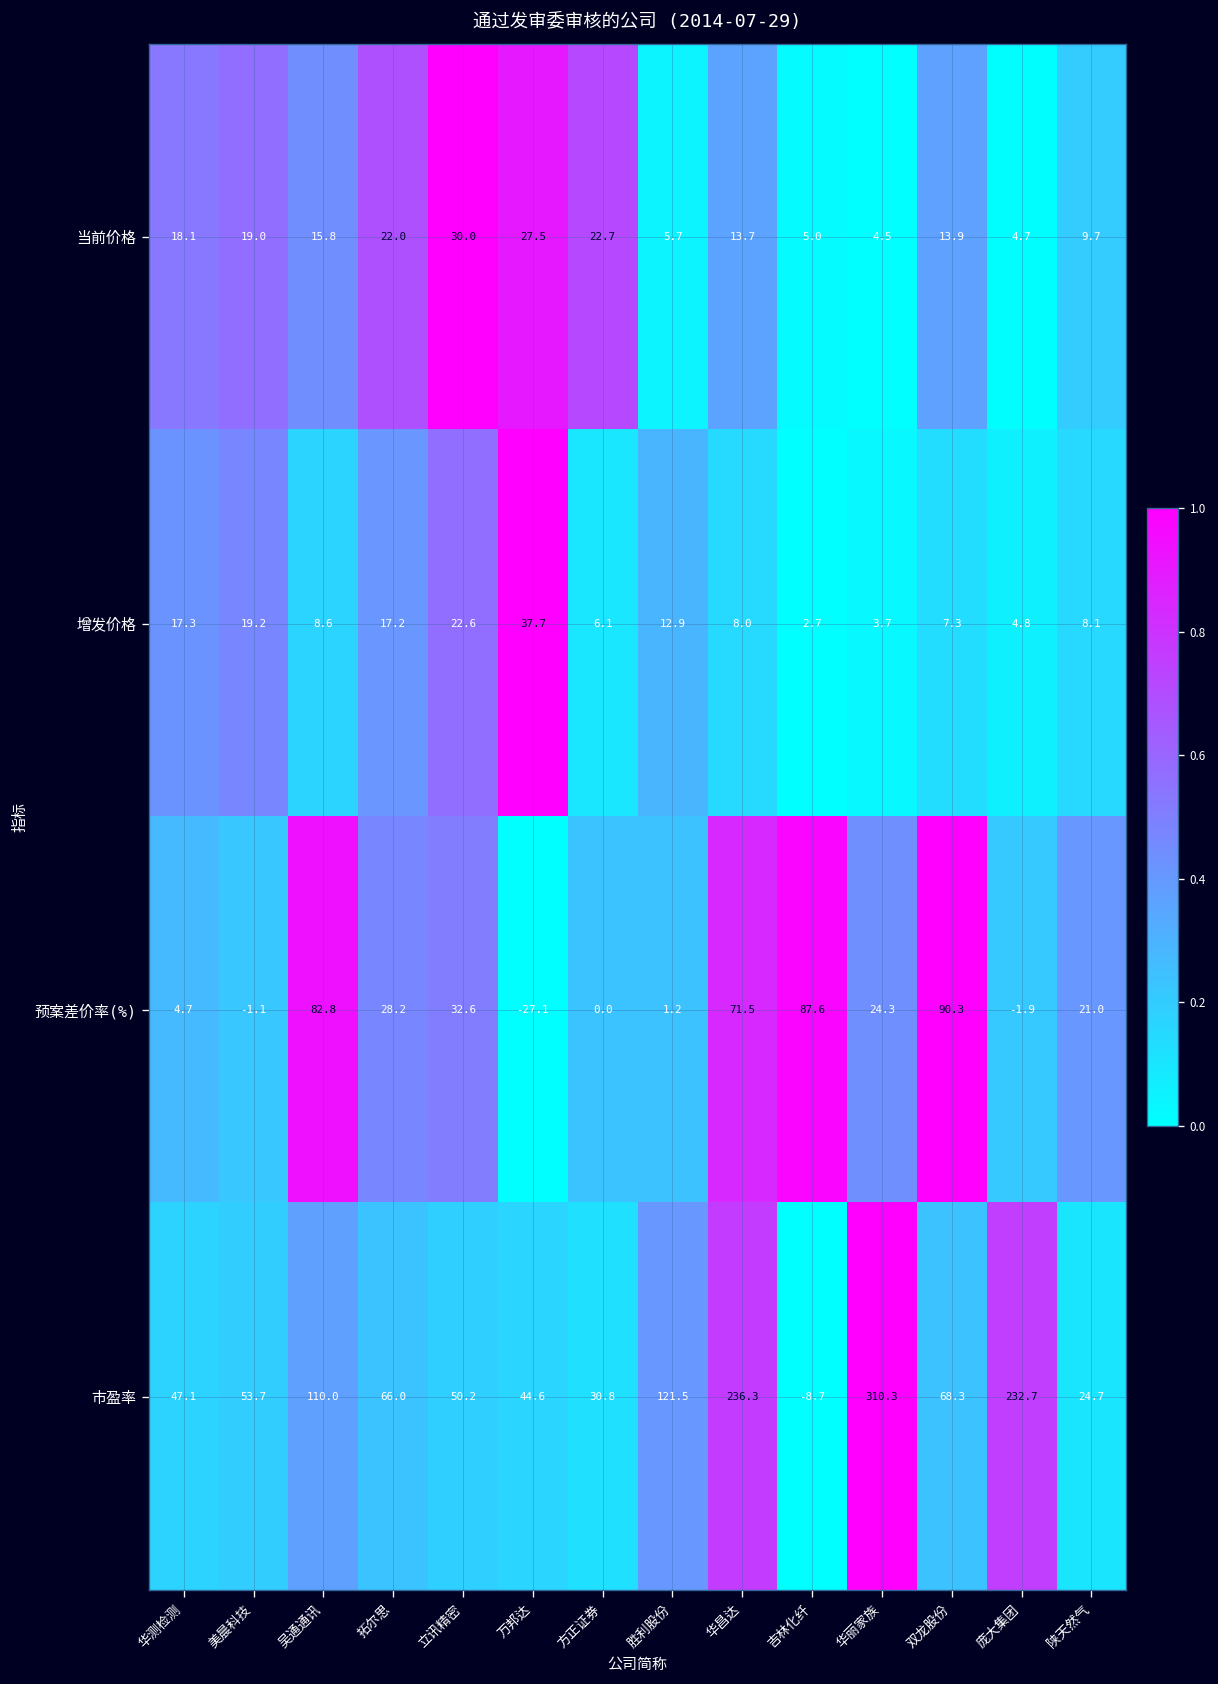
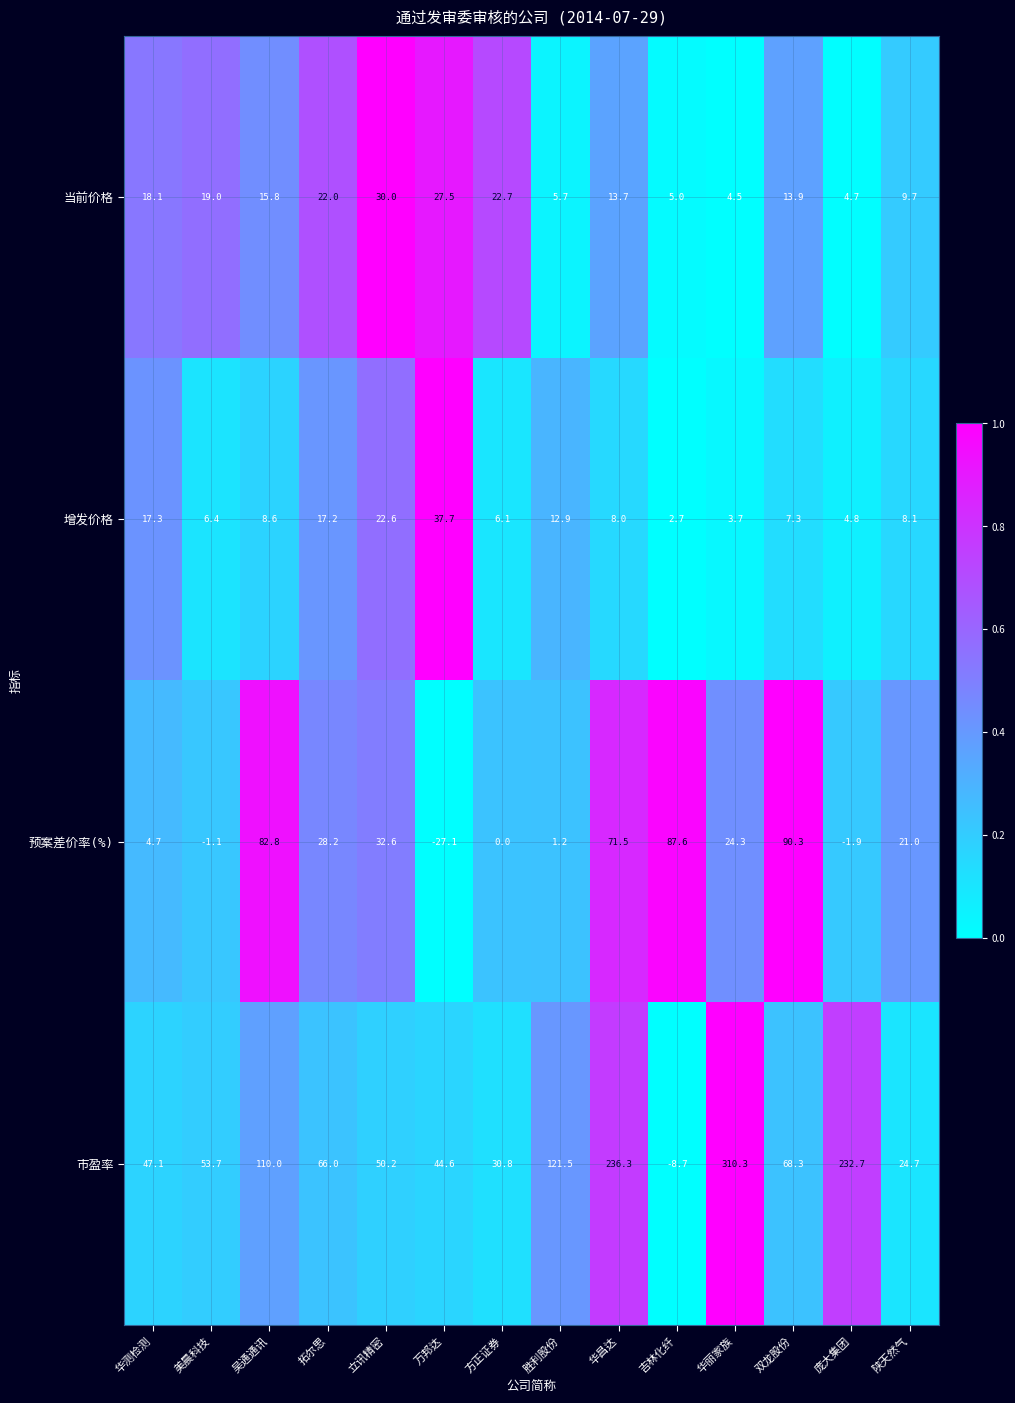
增发价格, 美晨科技: 19.2 -> 6.4
